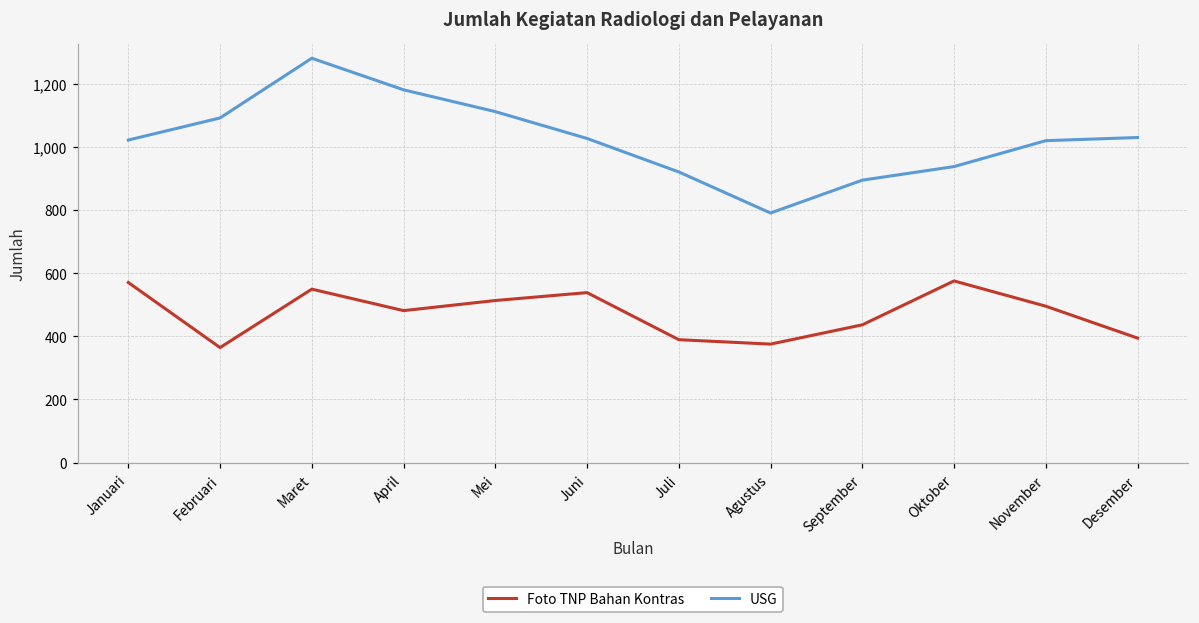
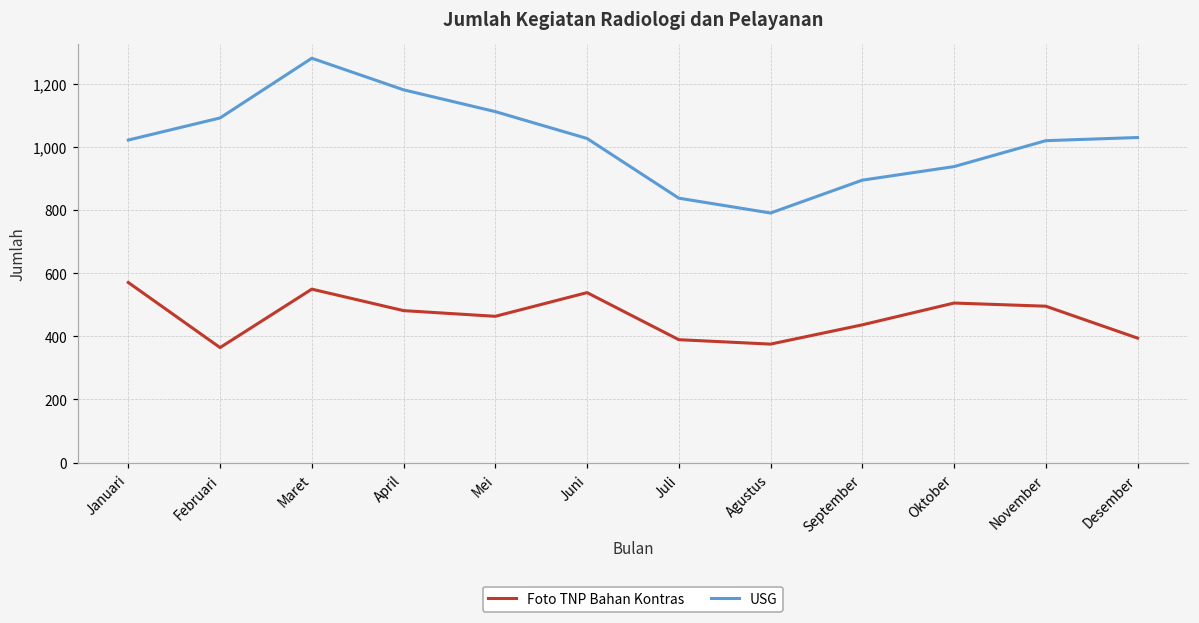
Foto TNP Bahan Kontras, Mei: 510 -> 460
USG, Juli: 920 -> 840
Foto TNP Bahan Kontras, Oktober: 580 -> 510
